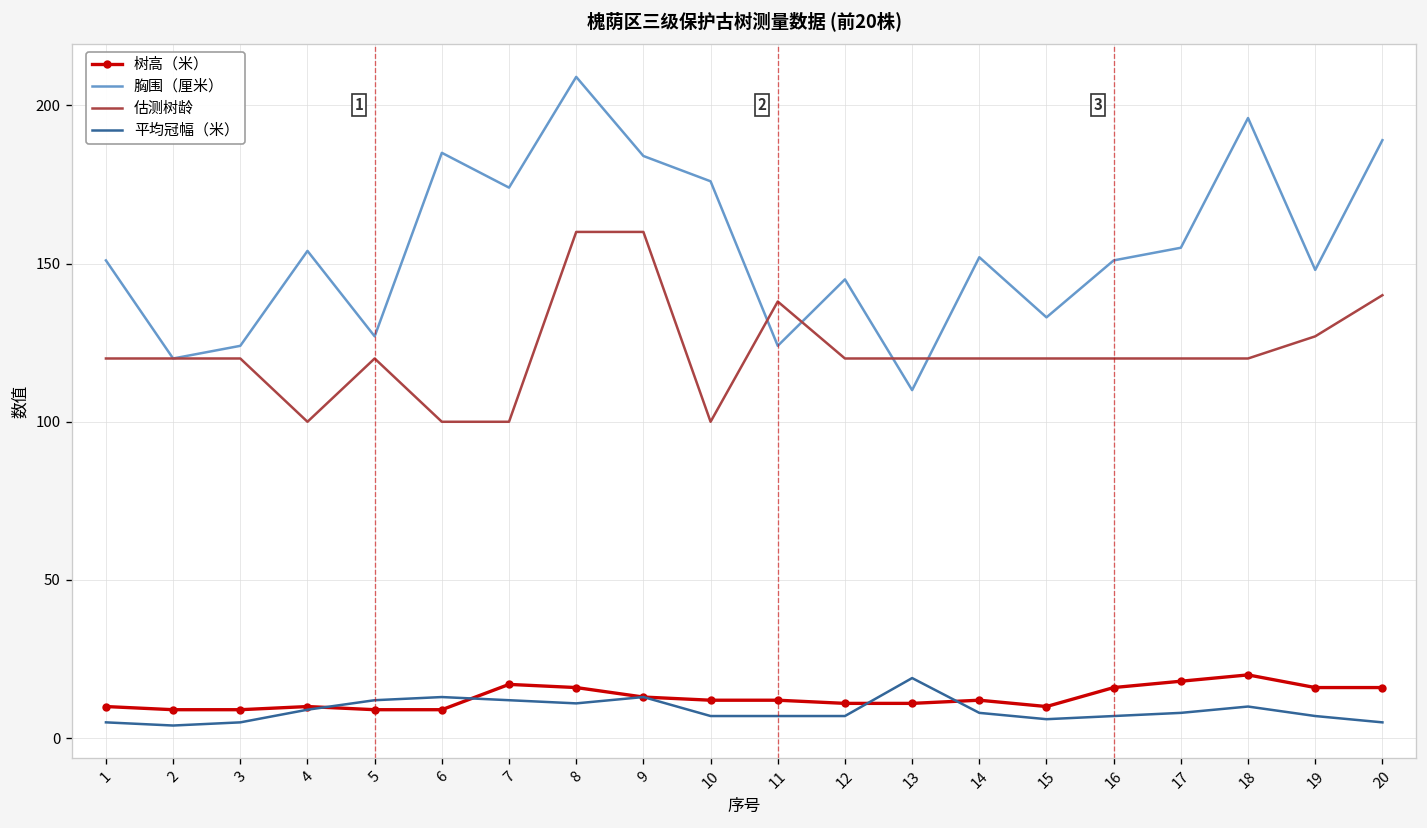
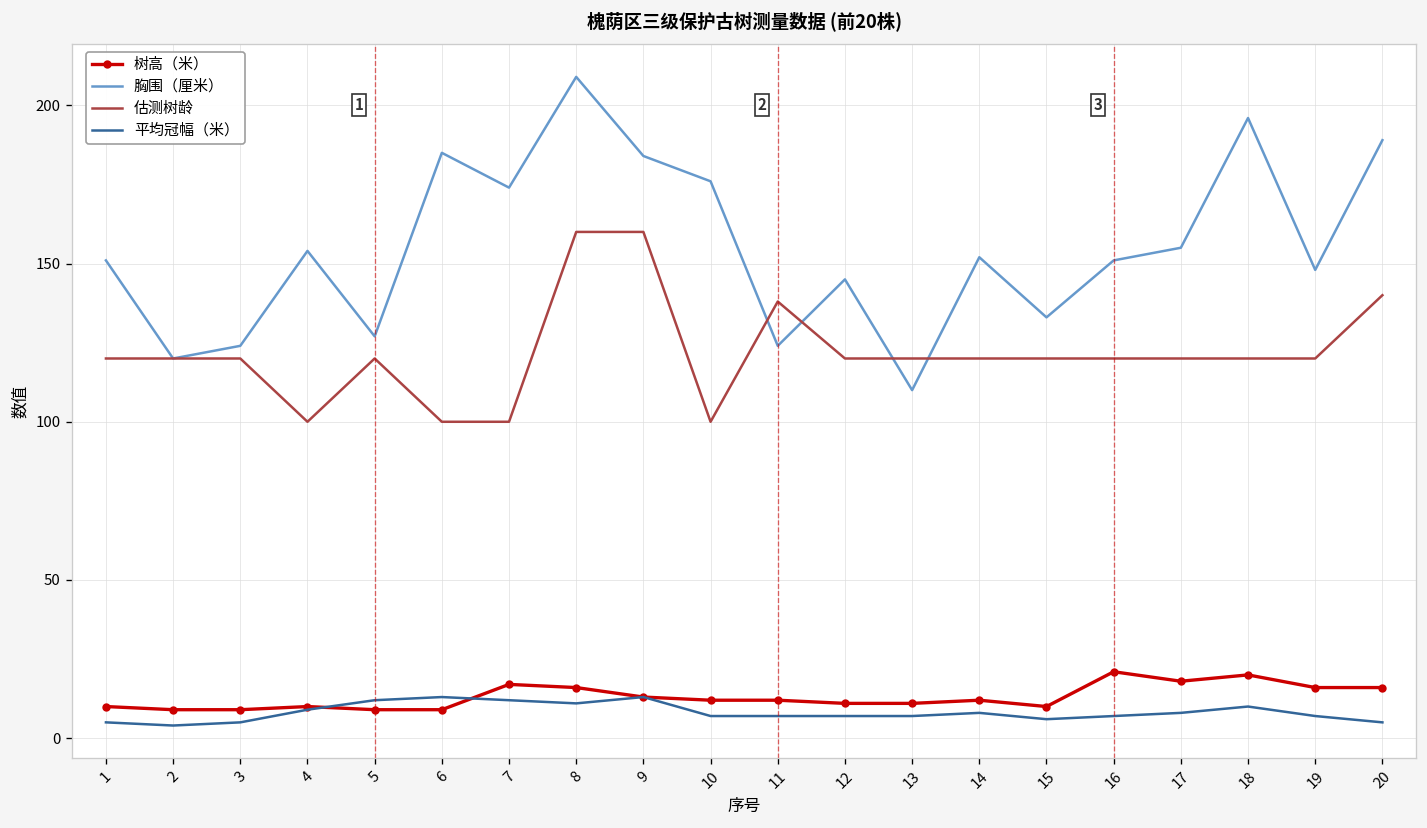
平均冠幅（米）, 13: 19 -> 7
树高（米）, 16: 16 -> 21
估测树龄, 19: 127 -> 120
